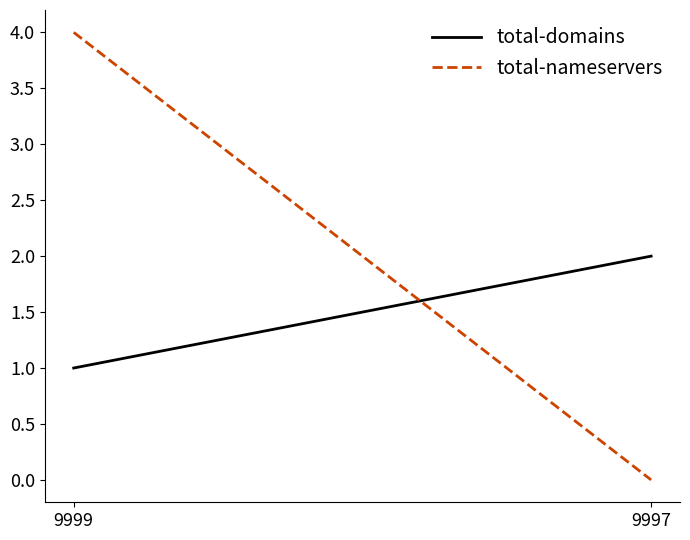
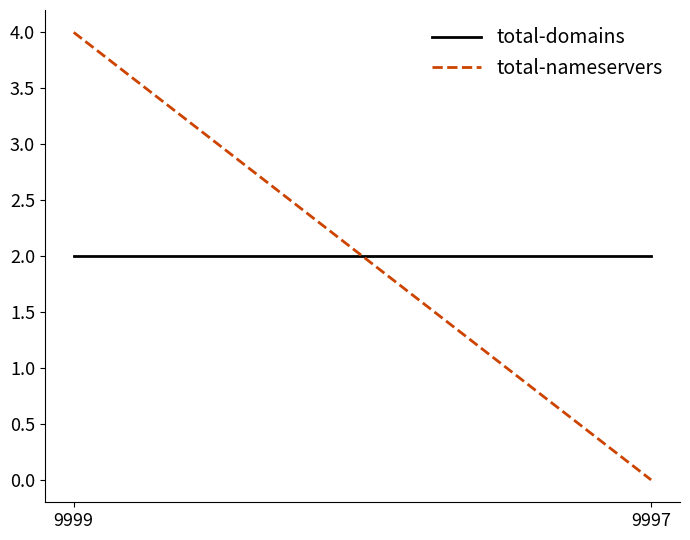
total-domains, 9999: 1 -> 2
